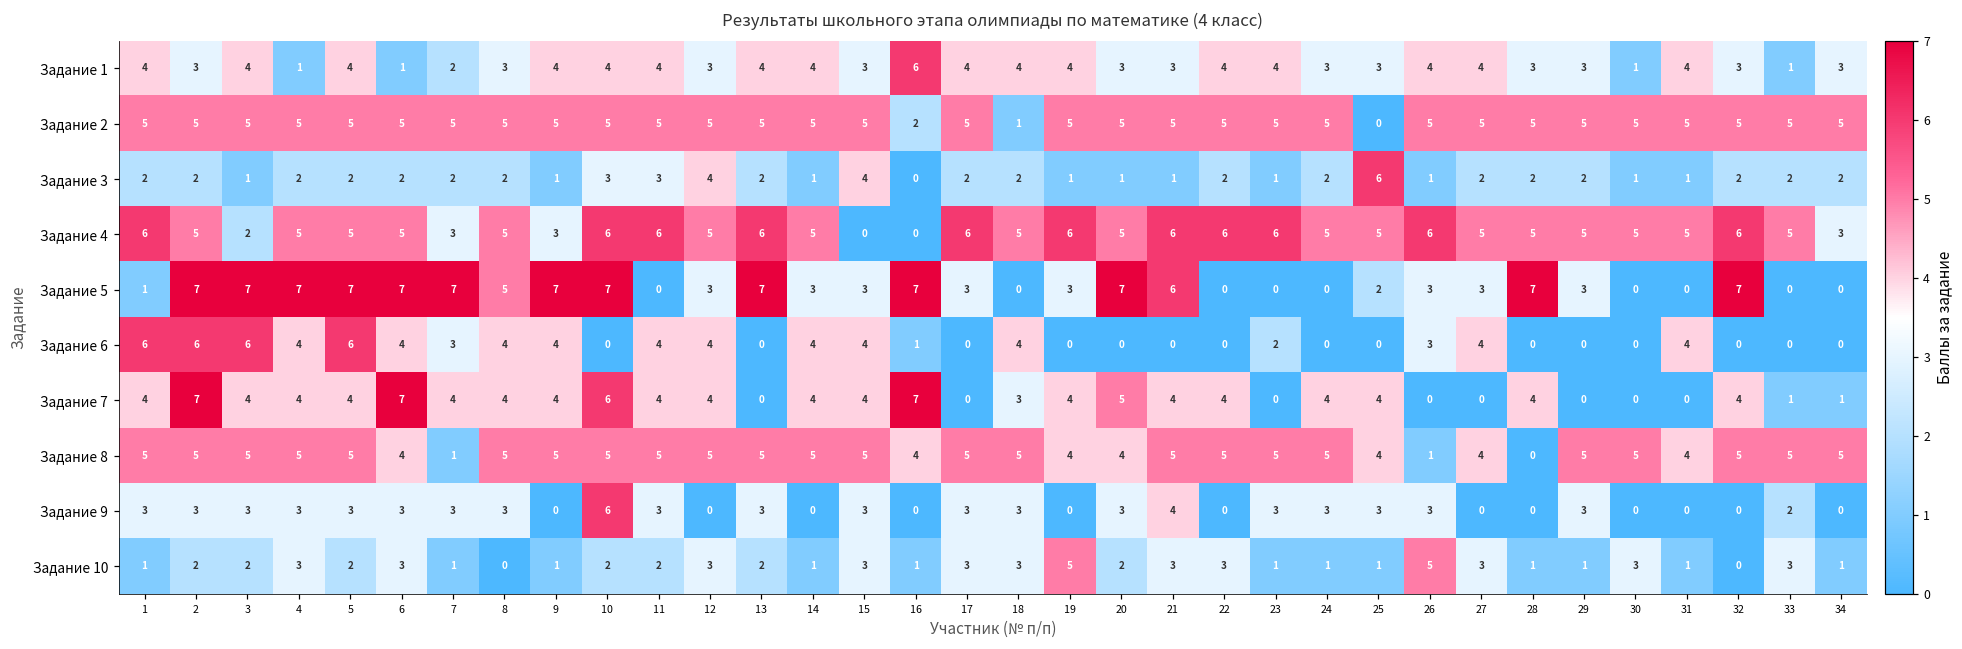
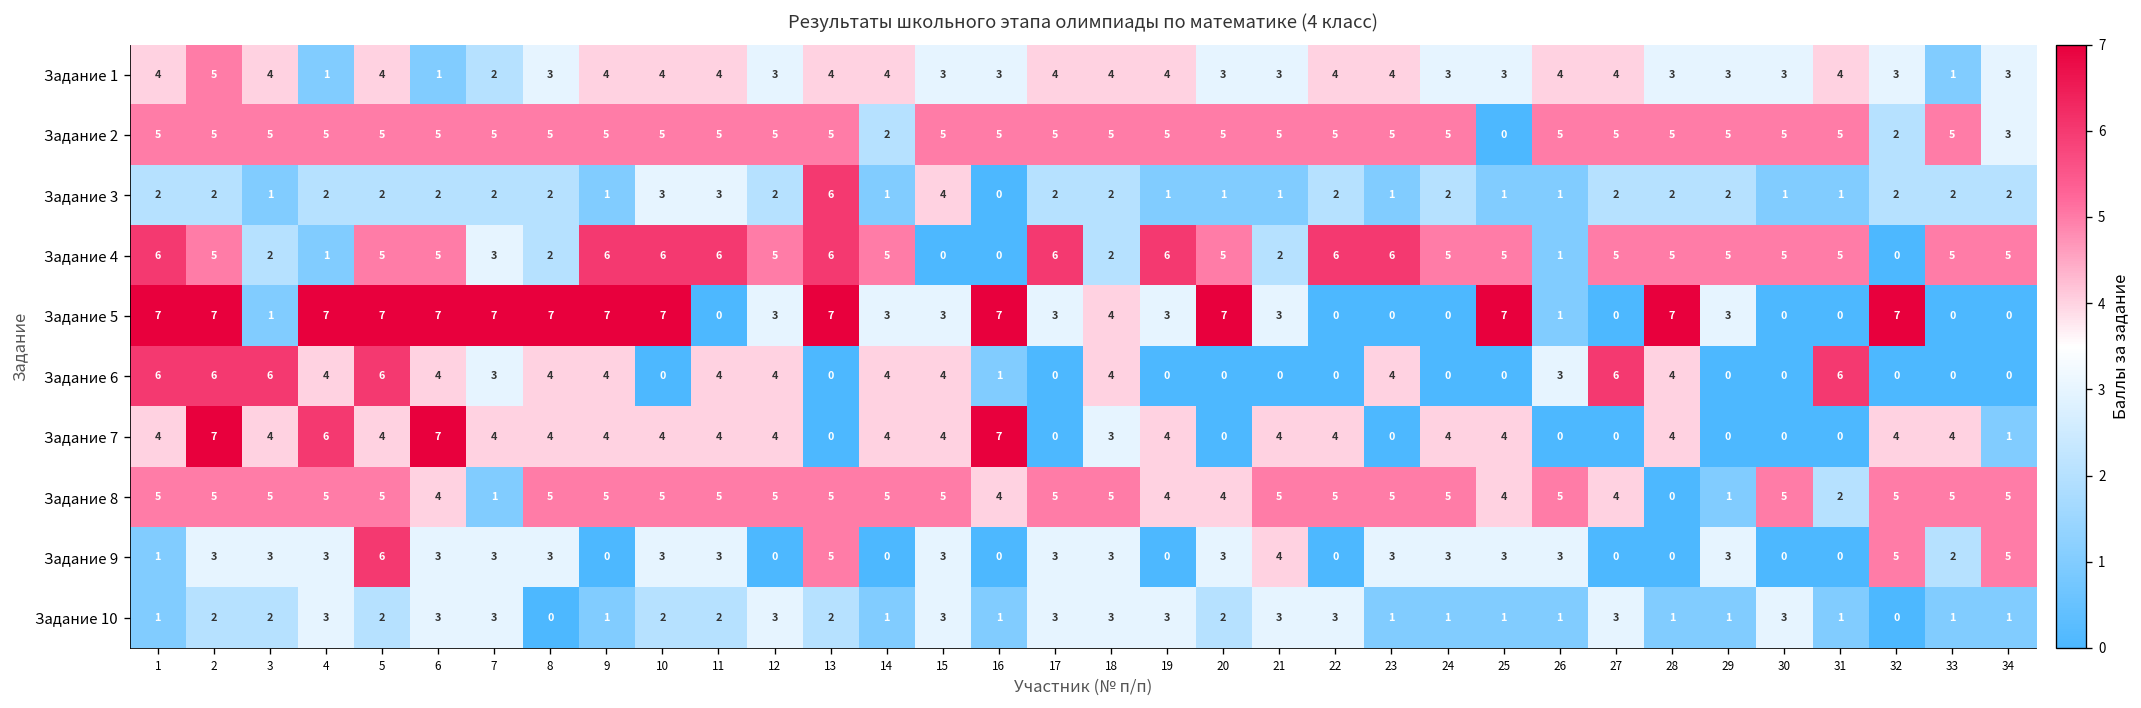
Задание 1, 2: 3 -> 5
Задание 1, 16: 6 -> 3
Задание 1, 30: 1 -> 3
Задание 2, 14: 5 -> 2
Задание 2, 16: 2 -> 5
Задание 2, 18: 1 -> 5
Задание 2, 32: 5 -> 2
Задание 2, 34: 5 -> 3
Задание 3, 12: 4 -> 2
Задание 3, 13: 2 -> 6
Задание 3, 25: 6 -> 1
Задание 4, 4: 5 -> 1
Задание 4, 8: 5 -> 2
Задание 4, 9: 3 -> 6
Задание 4, 18: 5 -> 2
Задание 4, 21: 6 -> 2
Задание 4, 26: 6 -> 1
Задание 4, 32: 6 -> 0
Задание 4, 34: 3 -> 5
Задание 5, 1: 1 -> 7
Задание 5, 3: 7 -> 1
Задание 5, 8: 5 -> 7
Задание 5, 18: 0 -> 4
Задание 5, 21: 6 -> 3
Задание 5, 25: 2 -> 7
Задание 5, 26: 3 -> 1
Задание 5, 27: 3 -> 0
Задание 6, 23: 2 -> 4
Задание 6, 27: 4 -> 6
Задание 6, 28: 0 -> 4
Задание 6, 31: 4 -> 6
Задание 7, 4: 4 -> 6
Задание 7, 10: 6 -> 4
Задание 7, 20: 5 -> 0
Задание 7, 33: 1 -> 4
Задание 8, 26: 1 -> 5
Задание 8, 29: 5 -> 1
Задание 8, 31: 4 -> 2
Задание 9, 1: 3 -> 1
Задание 9, 5: 3 -> 6
Задание 9, 10: 6 -> 3
Задание 9, 13: 3 -> 5
Задание 9, 32: 0 -> 5
Задание 9, 34: 0 -> 5
Задание 10, 7: 1 -> 3
Задание 10, 19: 5 -> 3
Задание 10, 26: 5 -> 1
Задание 10, 33: 3 -> 1
